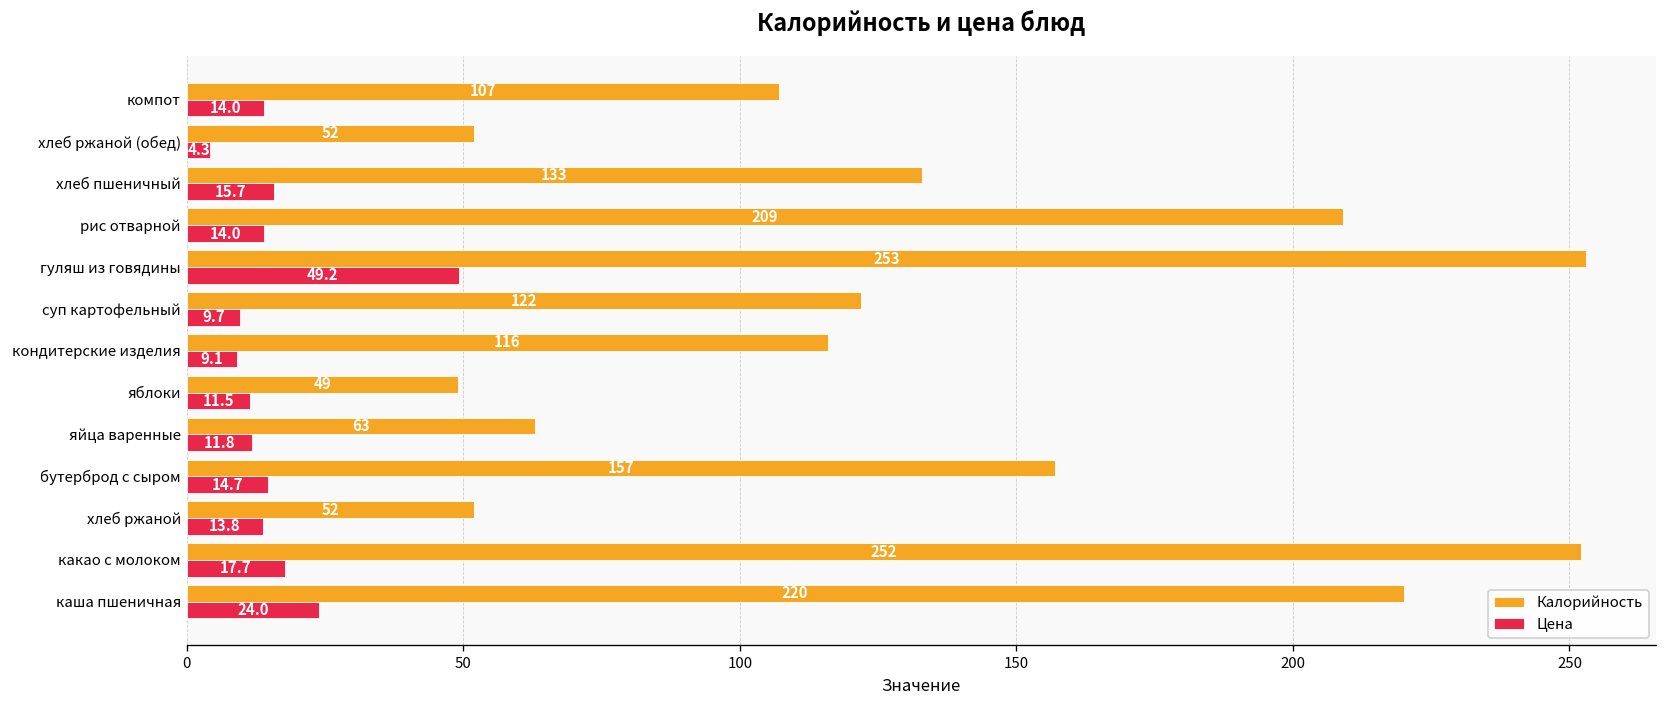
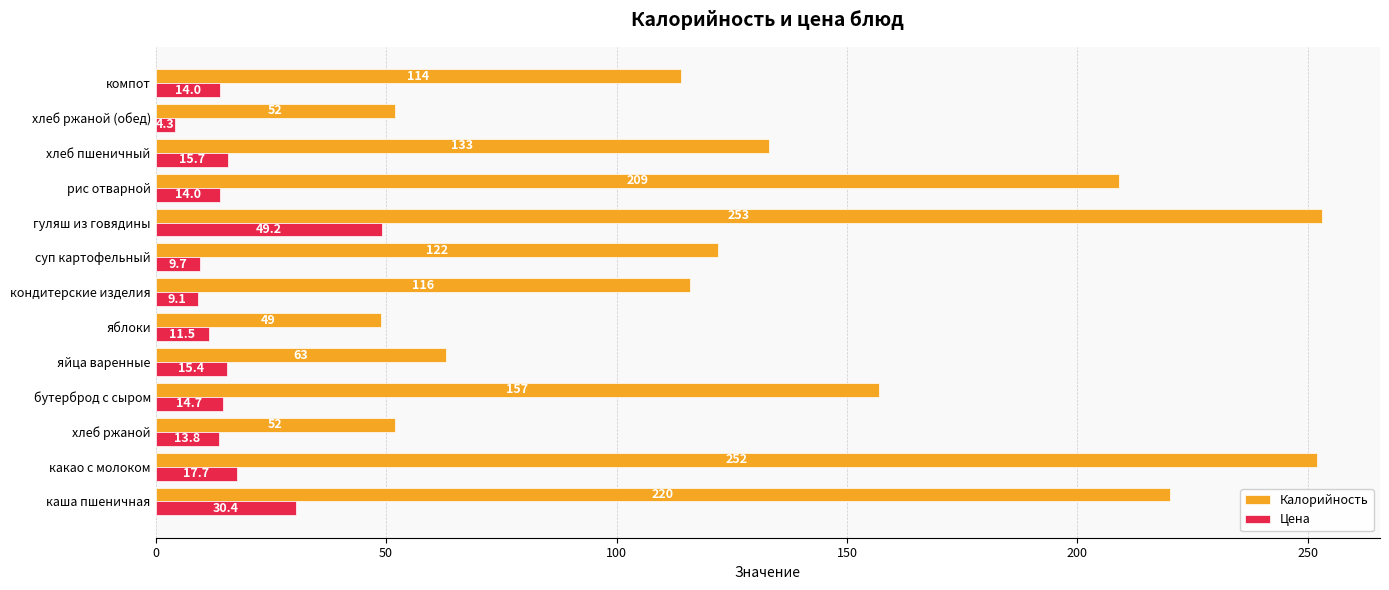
Калорийность, компот: 107 -> 114
Цена, яйца варенные: 11.8 -> 15.4
Цена, каша пшеничная: 24.0 -> 30.4
